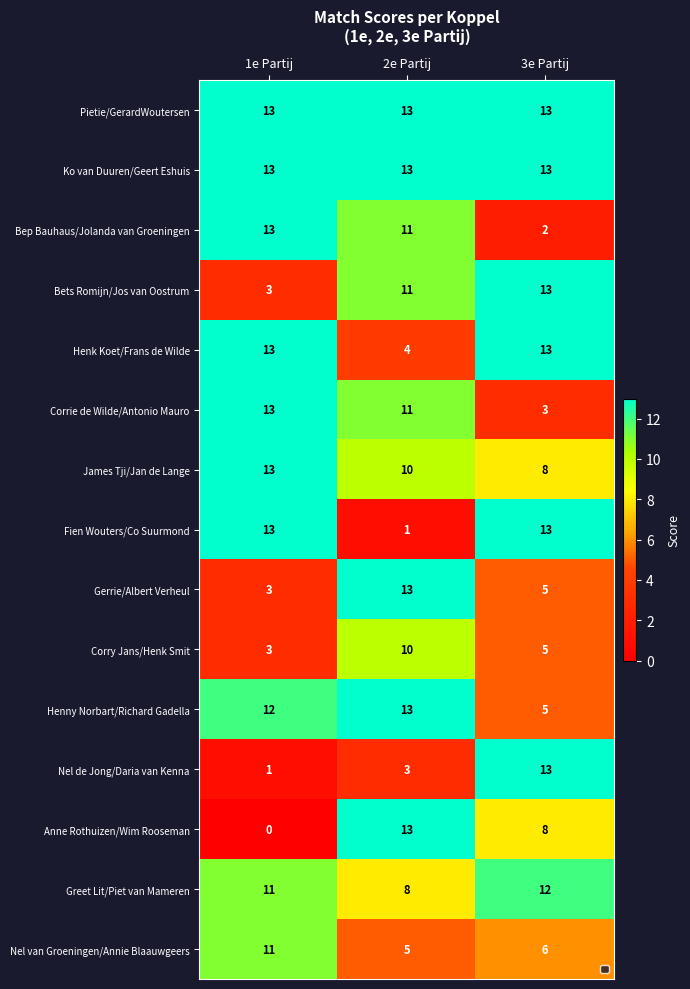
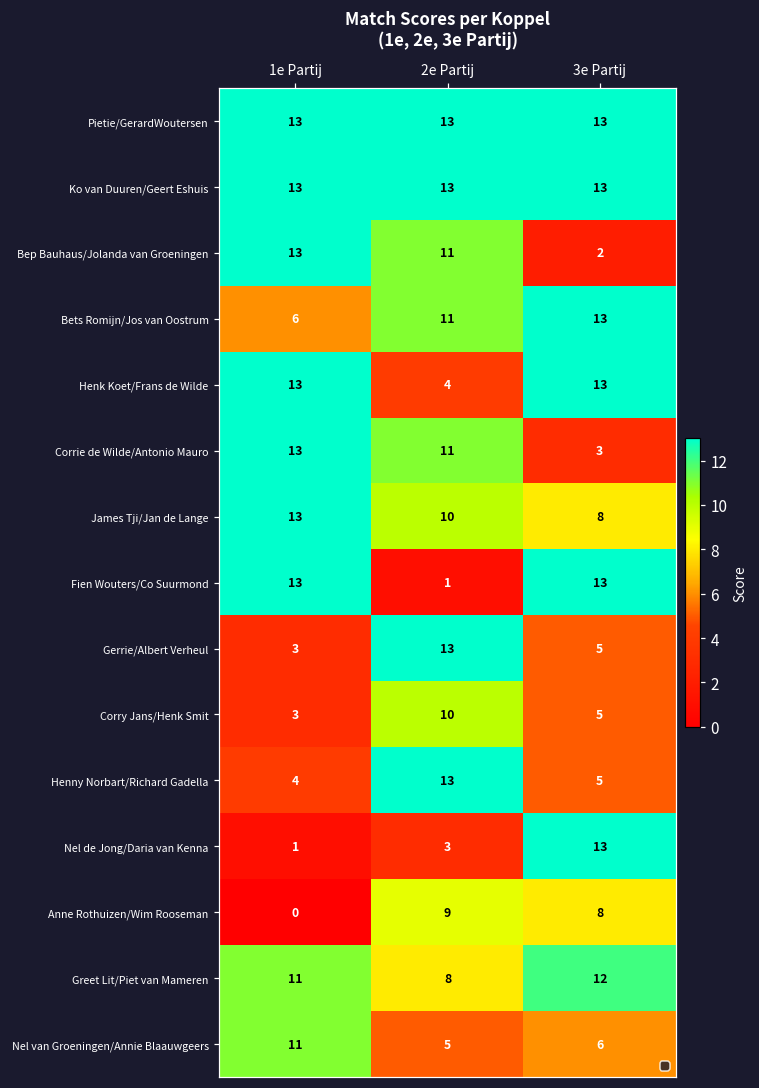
Bets Romijn/Jos van Oostrum, 1e Partij: 3 -> 6
Henny Norbart/Richard Gadella, 1e Partij: 12 -> 4
Anne Rothuizen/Wim Rooseman, 2e Partij: 13 -> 9
